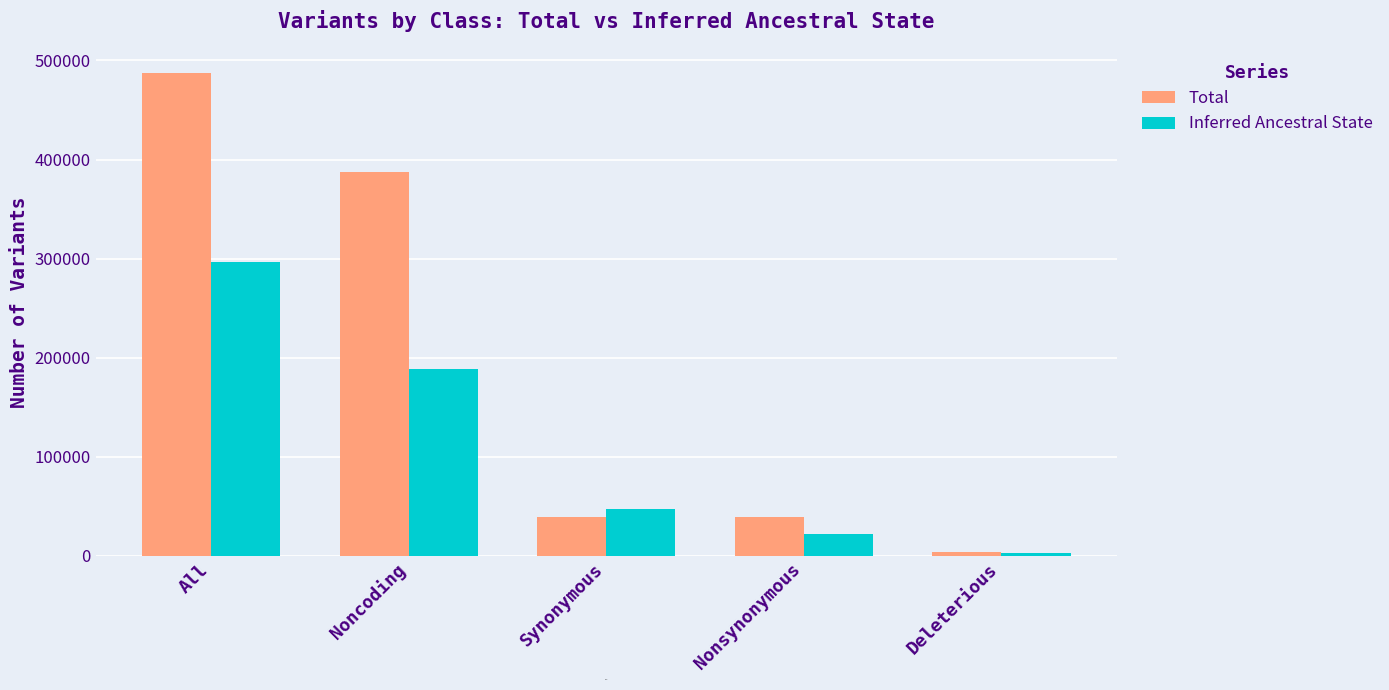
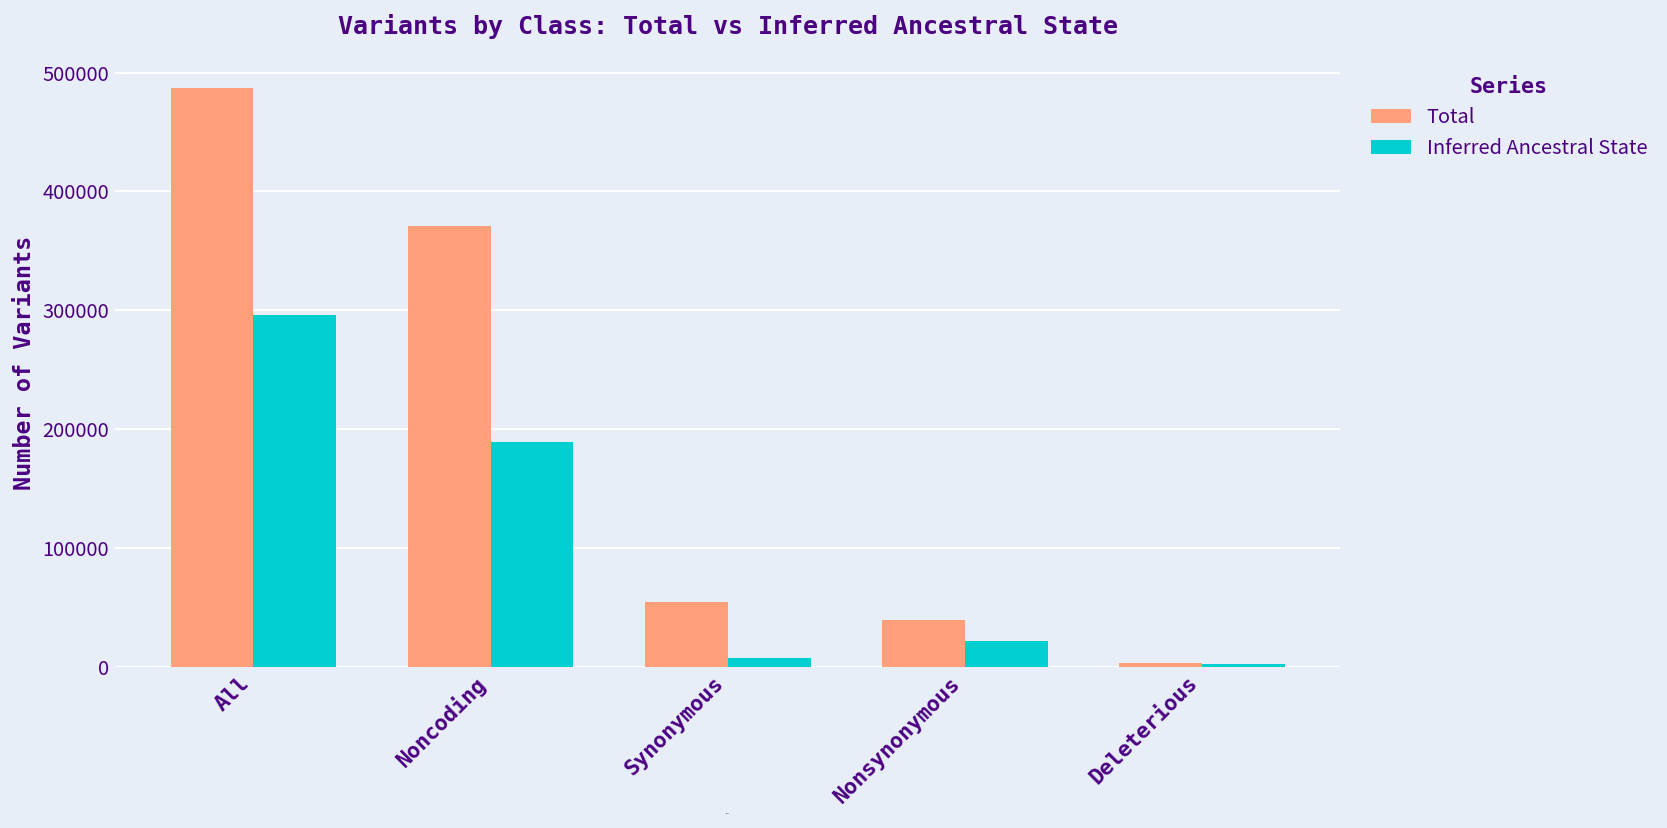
Total, Noncoding: 390000 -> 370000
Total, Synonymous: 40000 -> 60000
Inferred Ancestral State, Synonymous: 50000 -> 10000
